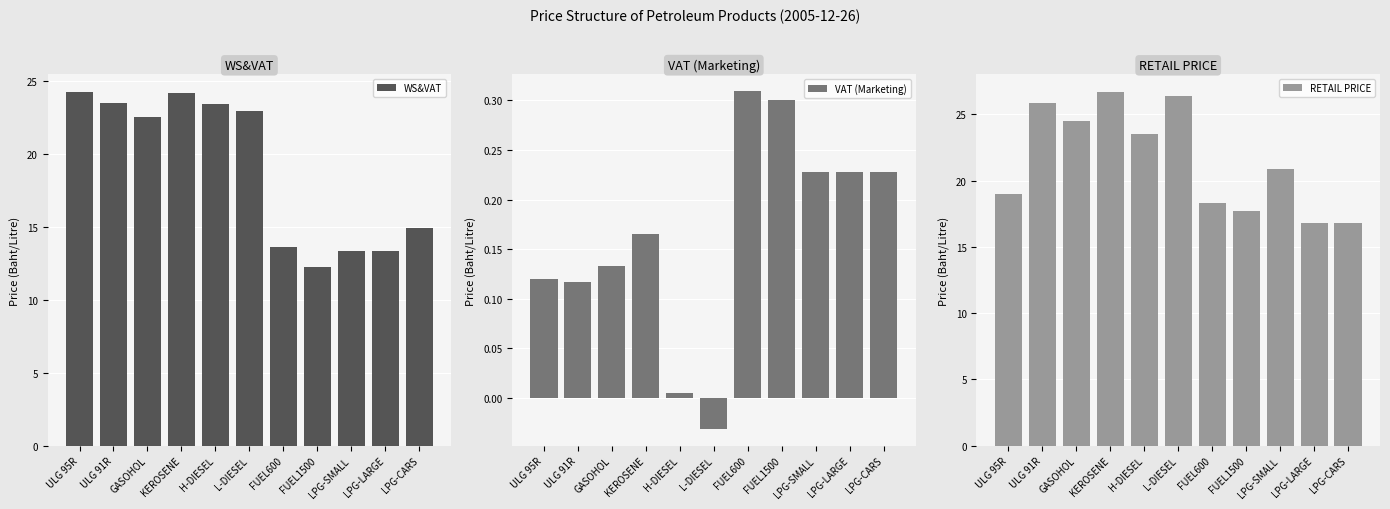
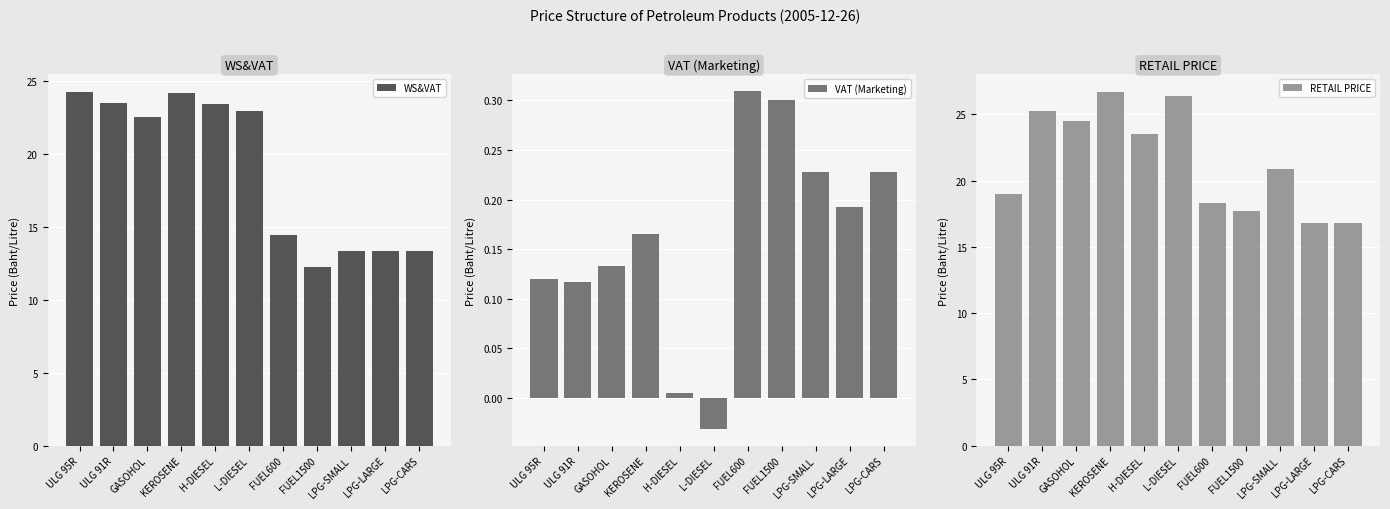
WS&VAT, FUEL600: 13.6 -> 14.4
WS&VAT, LPG-CARS: 14.9 -> 13.3
VAT (Marketing), LPG-LARGE: 0.23 -> 0.19
RETAIL PRICE, ULG 91R: 25.9 -> 25.2
